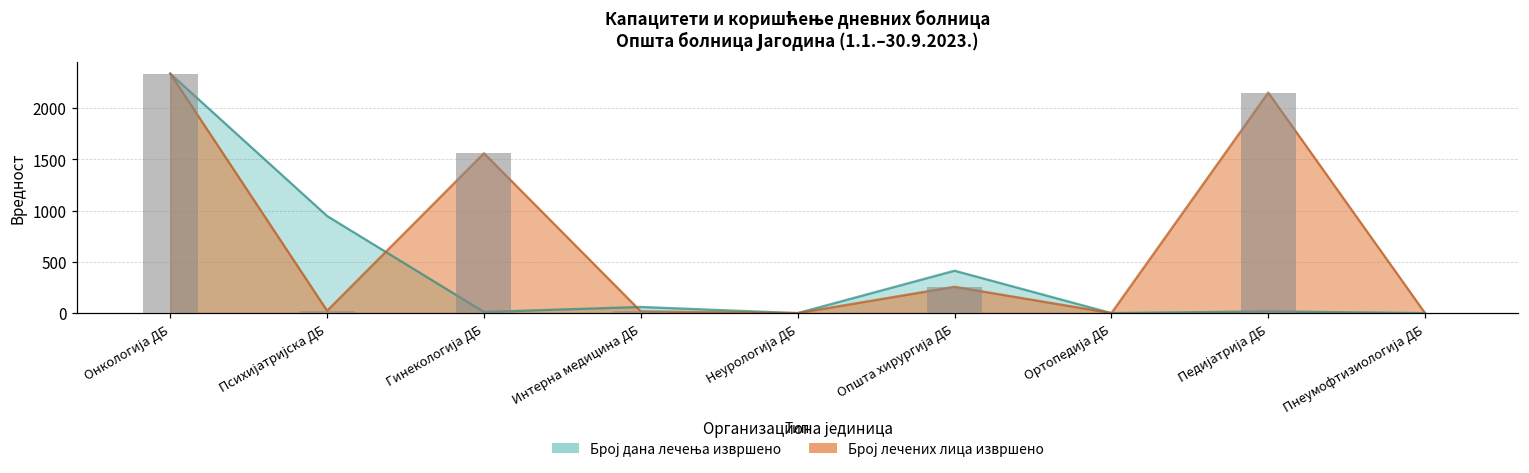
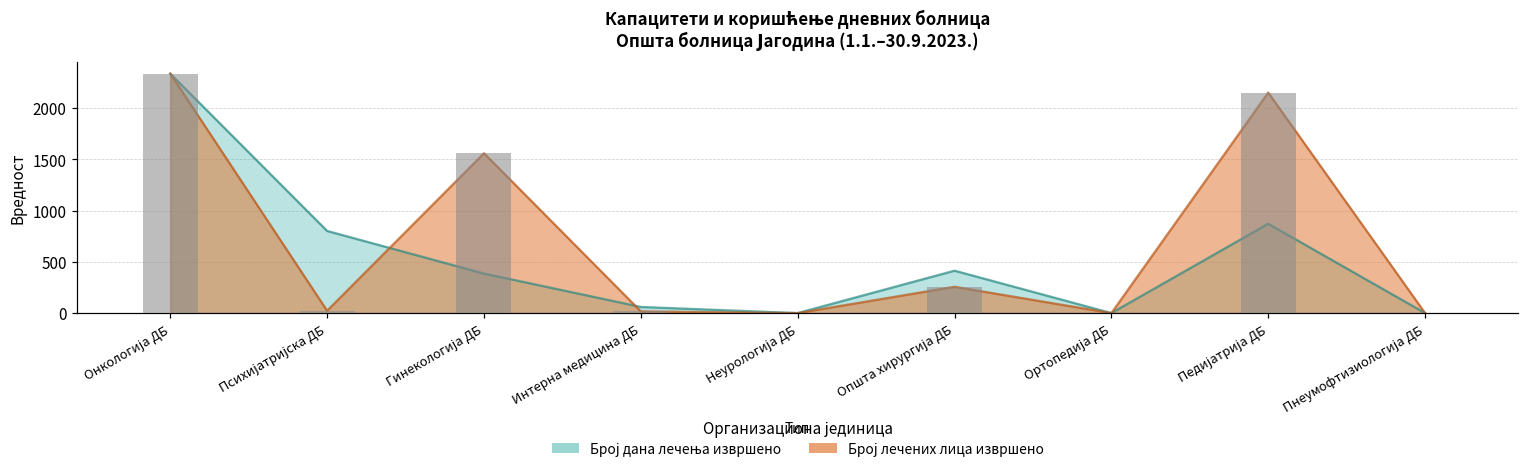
Број дана лечења извршено, Психијатријска ДБ: 900 -> 800
Број дана лечења извршено, Гинекологија ДБ: 0 -> 400
Број дана лечења извршено, Педијатрија ДБ: 0 -> 900
